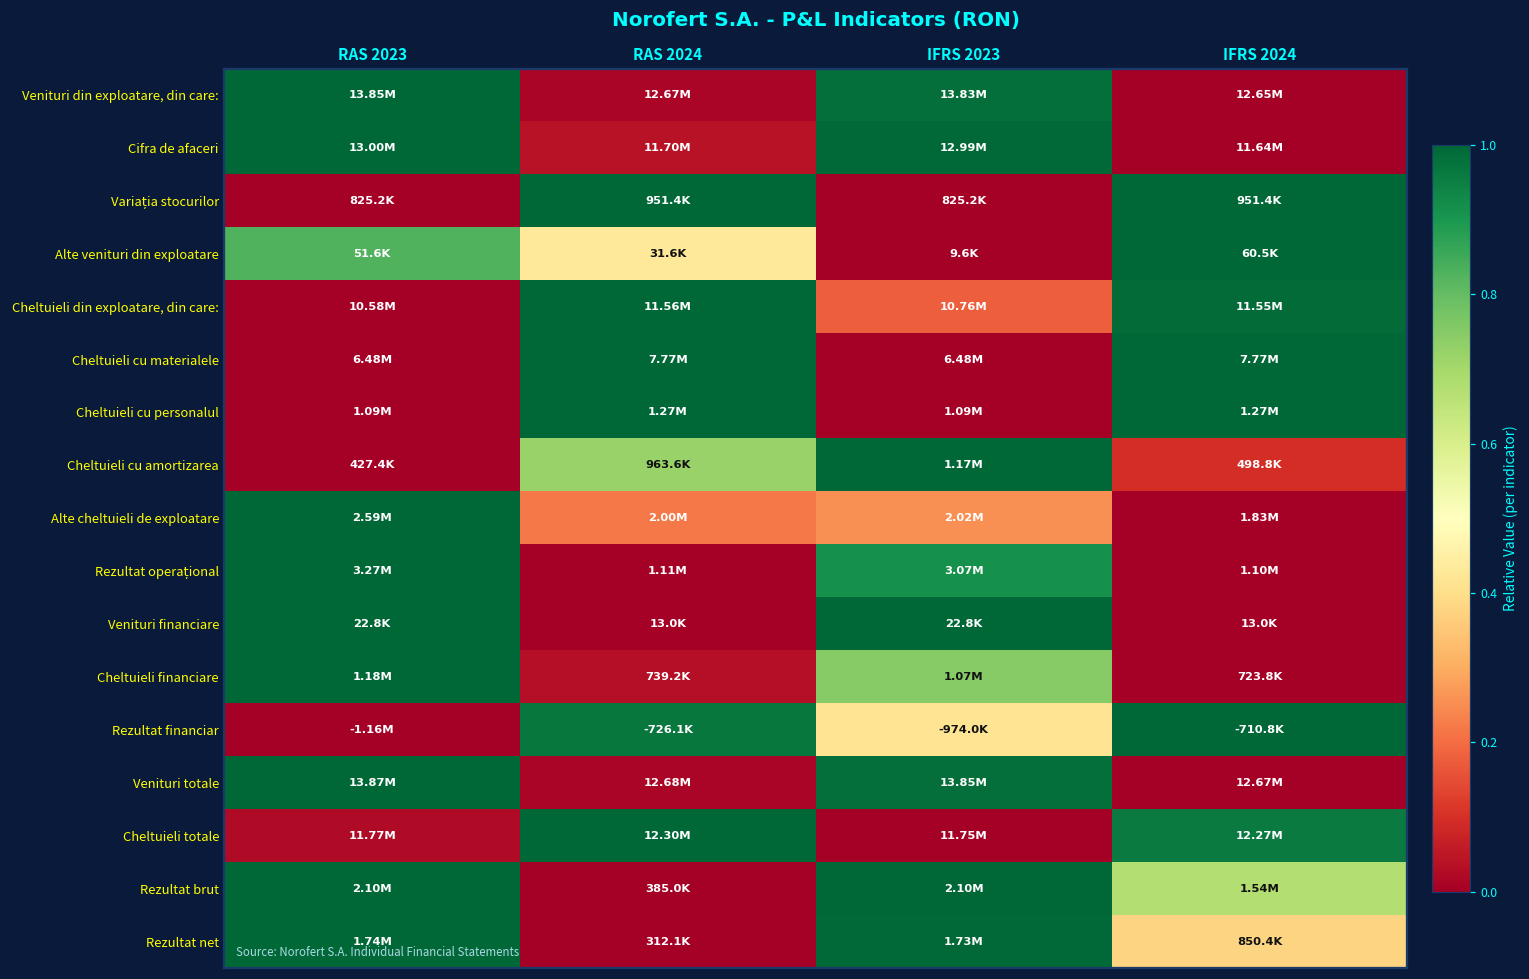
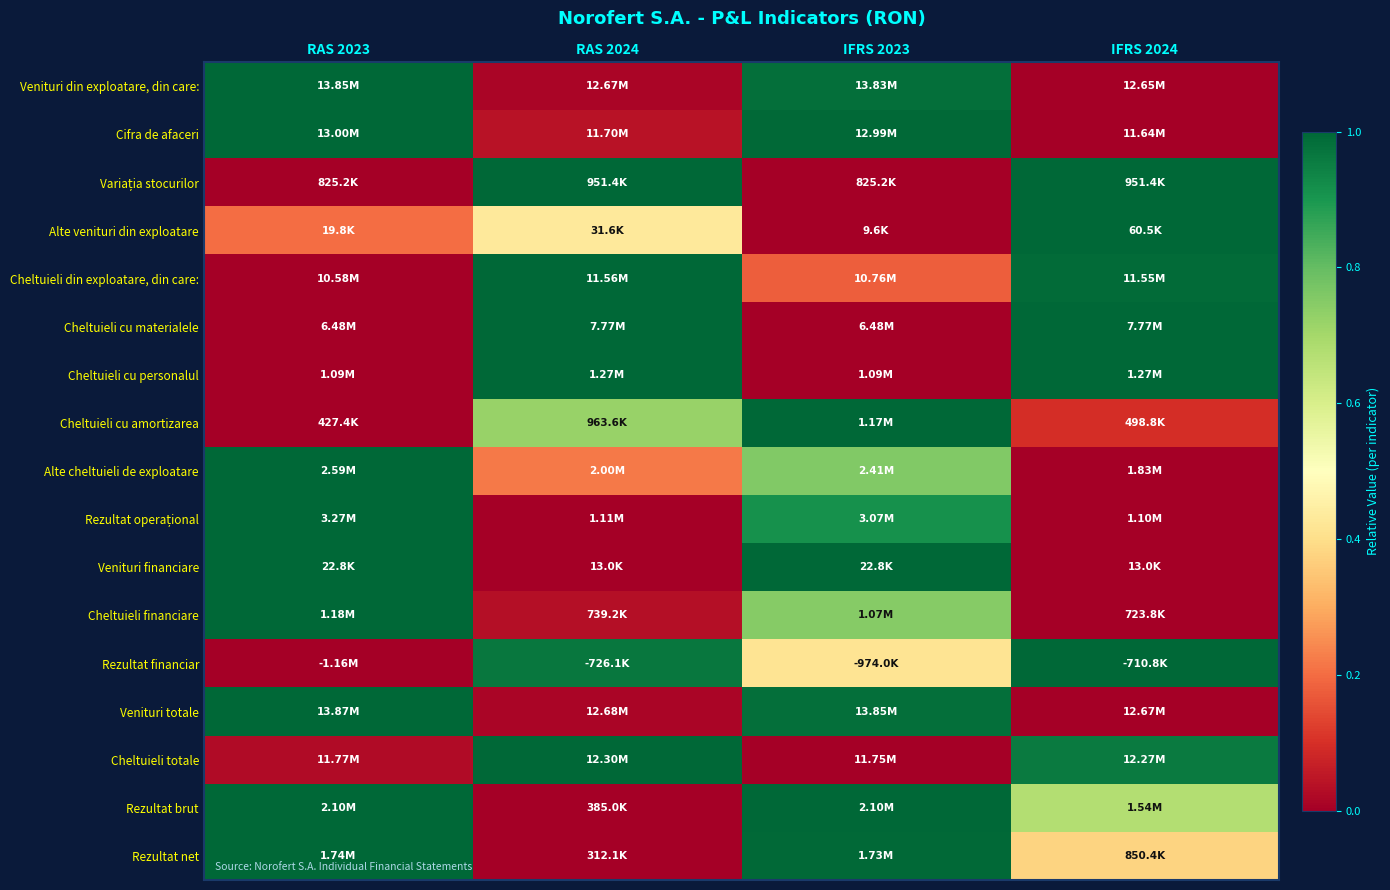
Alte venituri din exploatare, RAS 2023: 51.6K -> 19.8K
Alte cheltuieli de exploatare, IFRS 2023: 2.02M -> 2.41M
